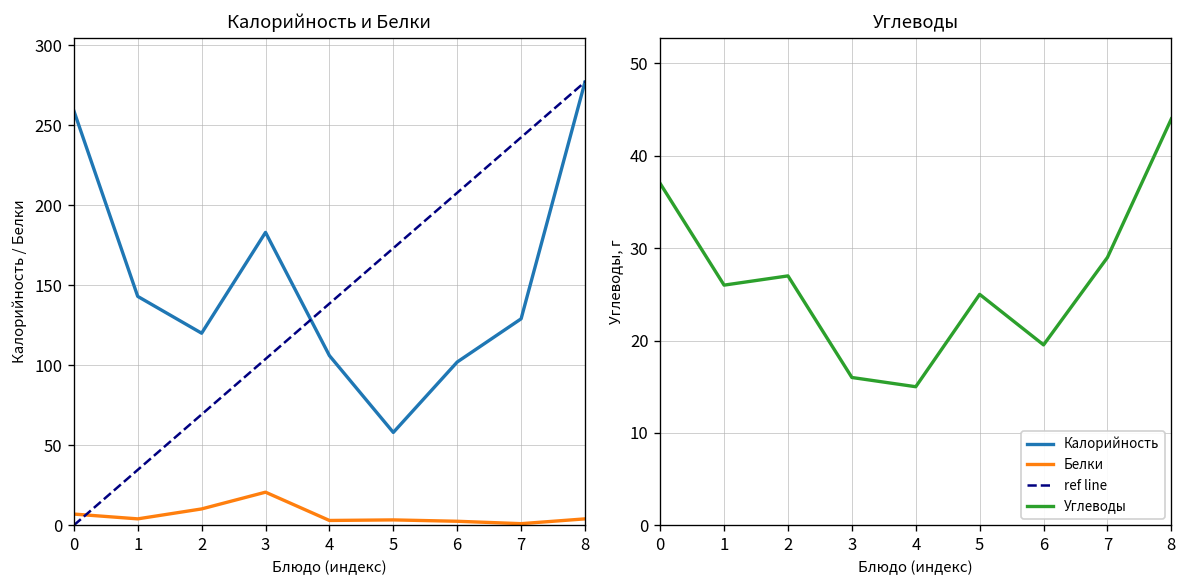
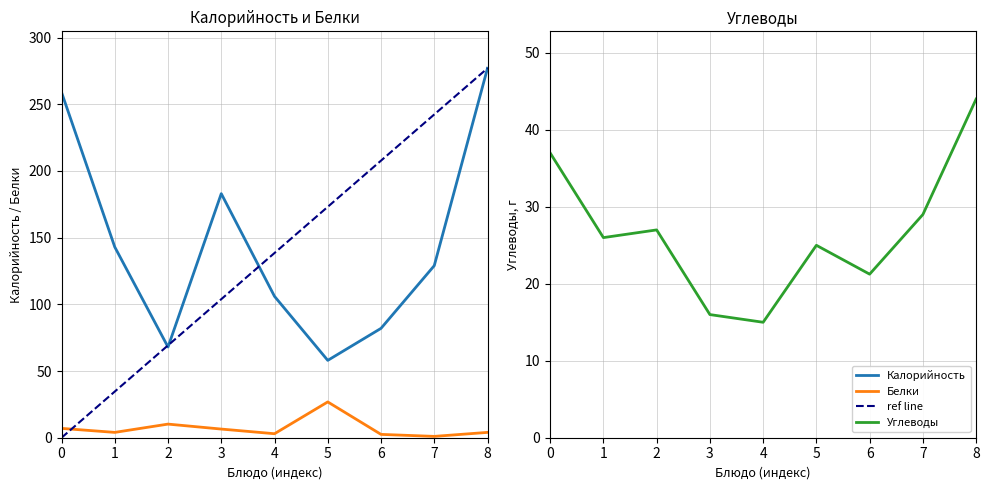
Калорийность и Белки, Калорийность, 2: 120 -> 68
Калорийность и Белки, Белки, 3: 21 -> 6
Калорийность и Белки, Белки, 5: 3 -> 27
Калорийность и Белки, Калорийность, 6: 102 -> 82
Углеводы, 6: 20 -> 21
